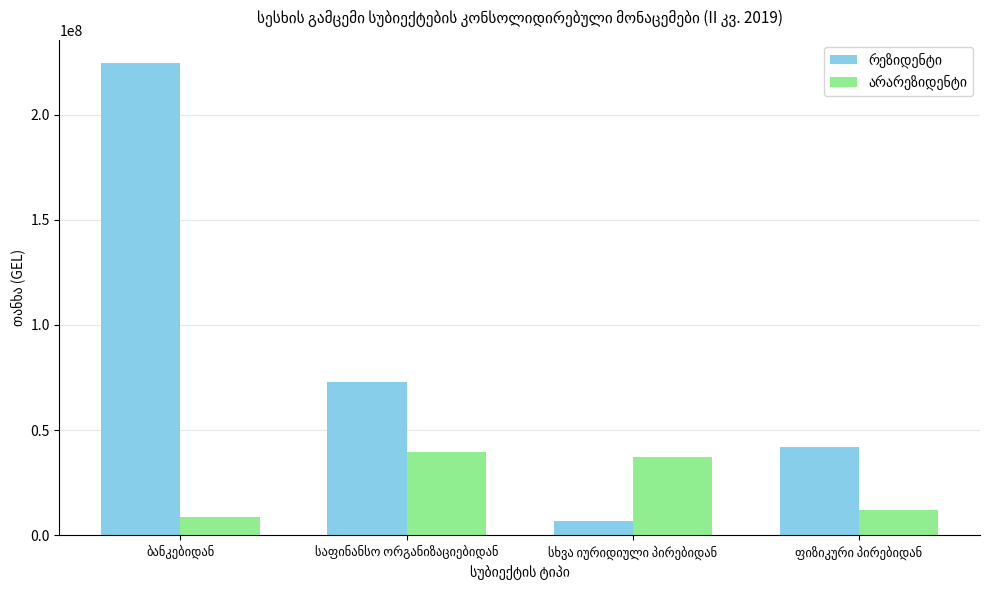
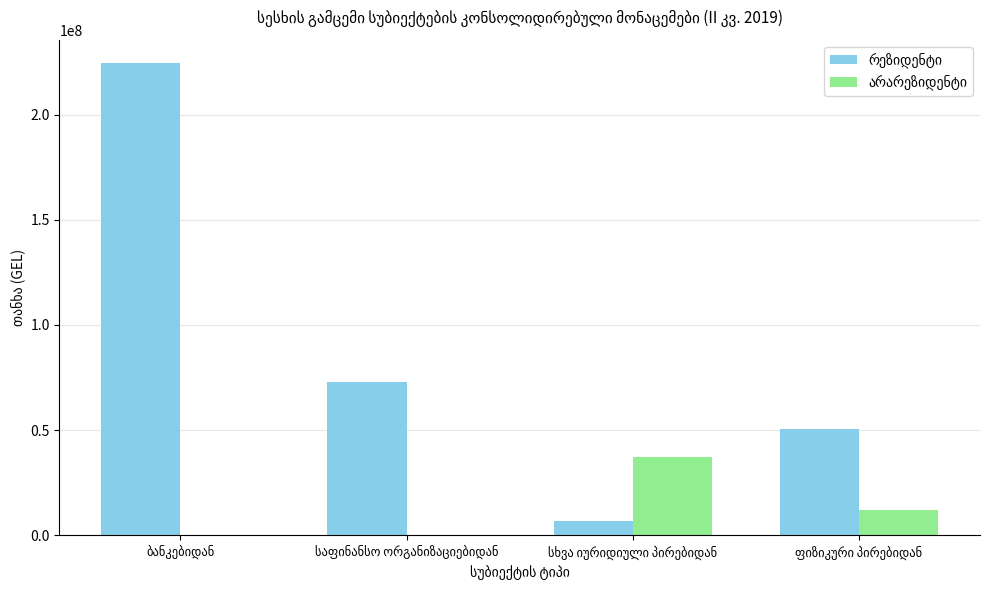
არარეზიდენტი, ბანკებიდან: 9000000 -> 0
არარეზიდენტი, საფინანსო ორგანიზაციებიდან: 40000000 -> 0
რეზიდენტი, ფიზიკური პირებიდან: 42000000 -> 50000000
